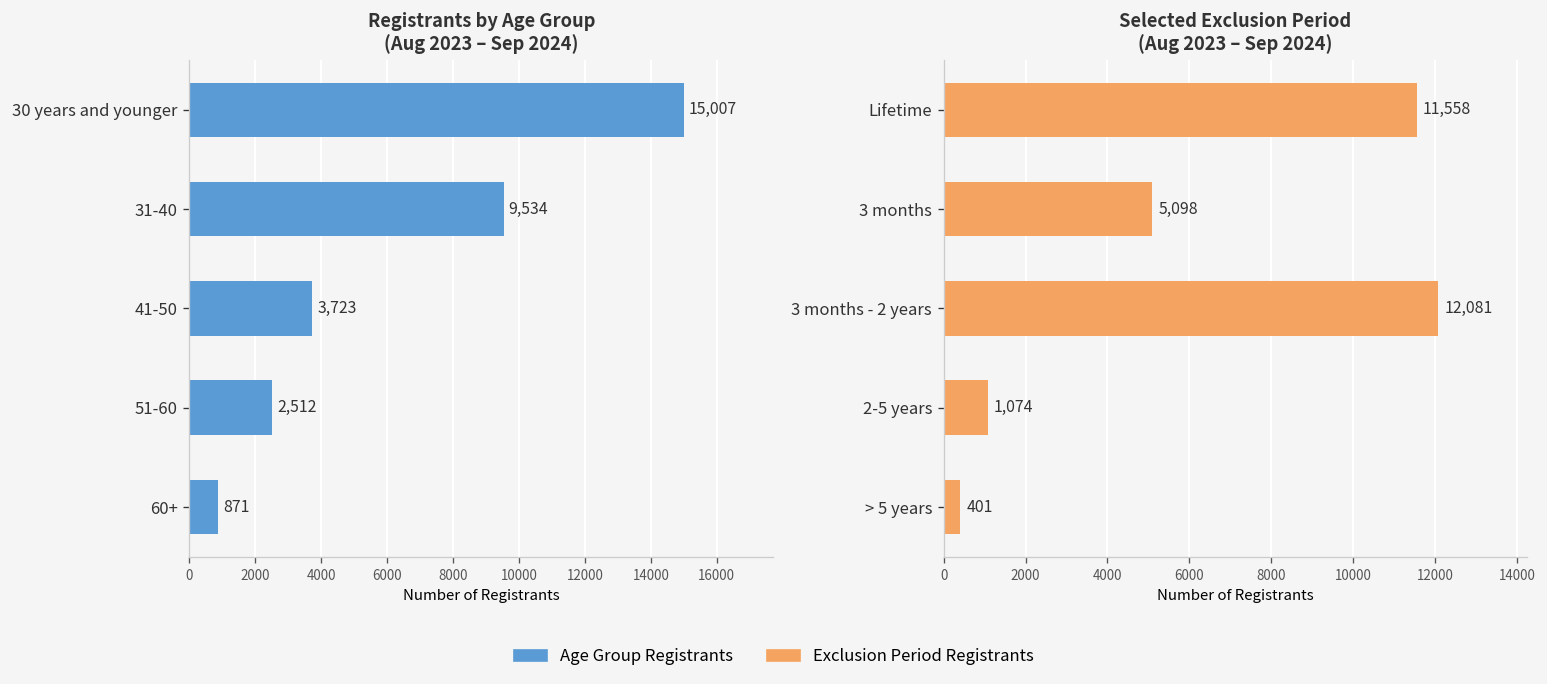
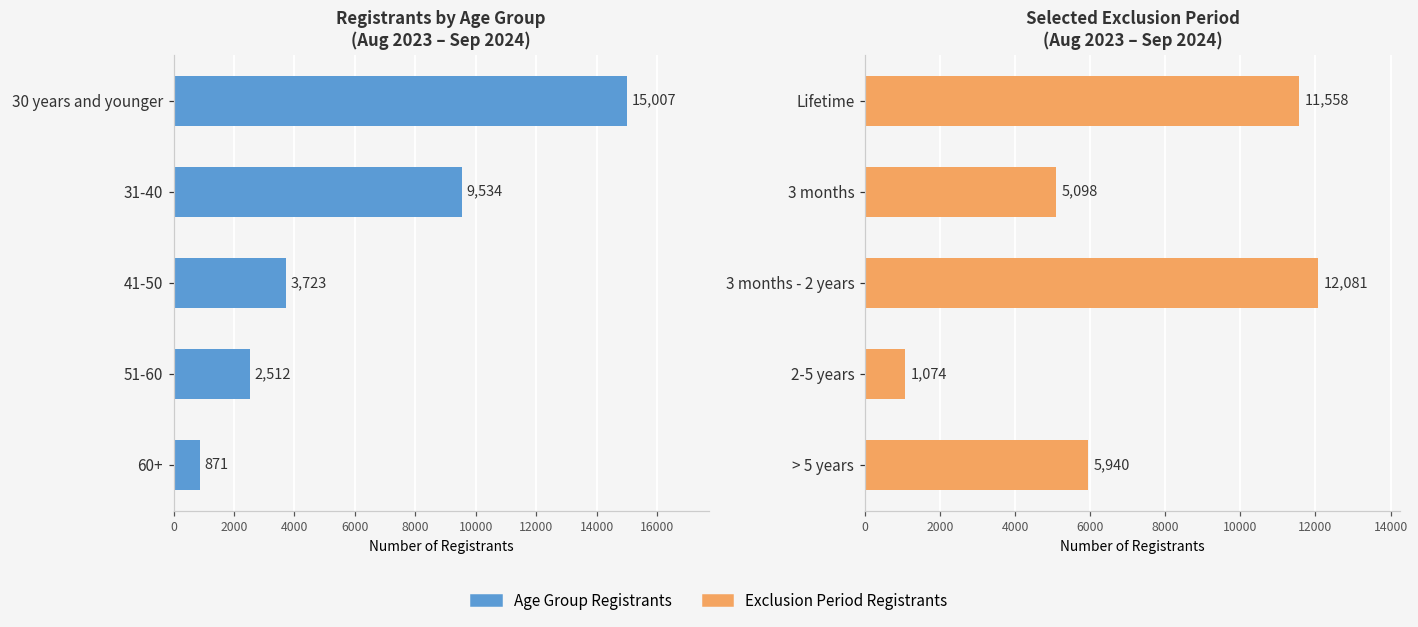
Selected Exclusion Period (Aug 2023 – Sep 2024), > 5 years: 401 -> 5,940
